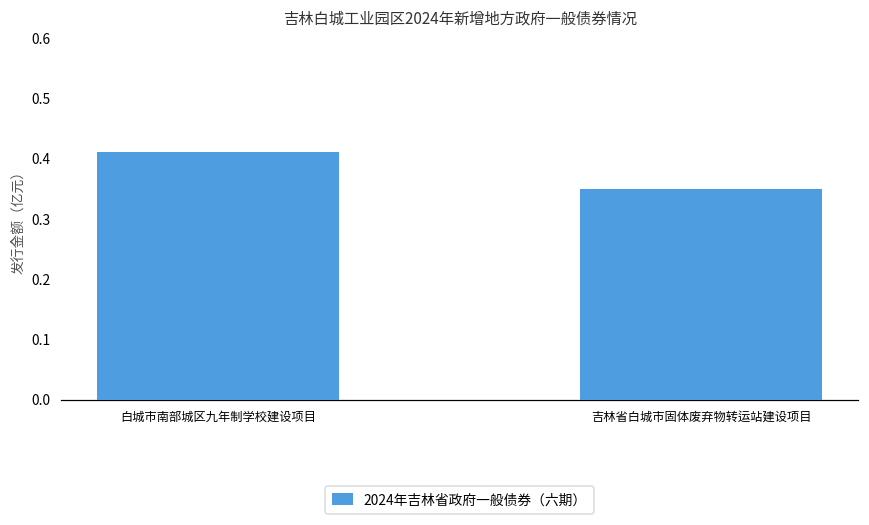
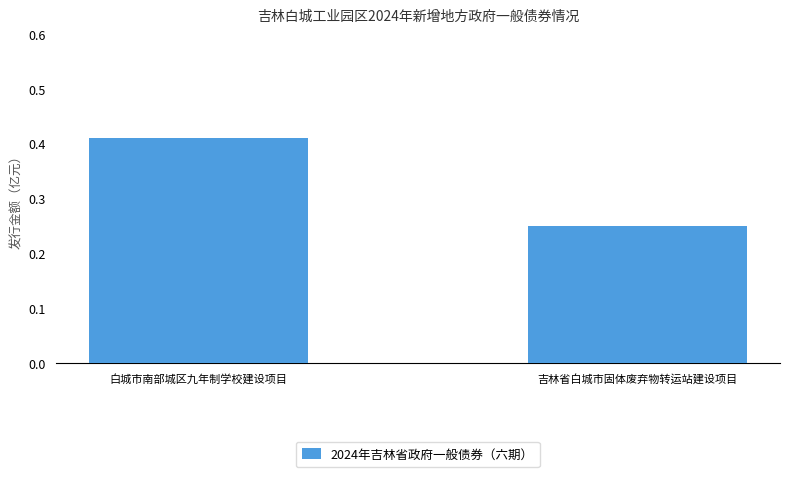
吉林省白城市固体废弃物转运站建设项目: 0.35 -> 0.25
